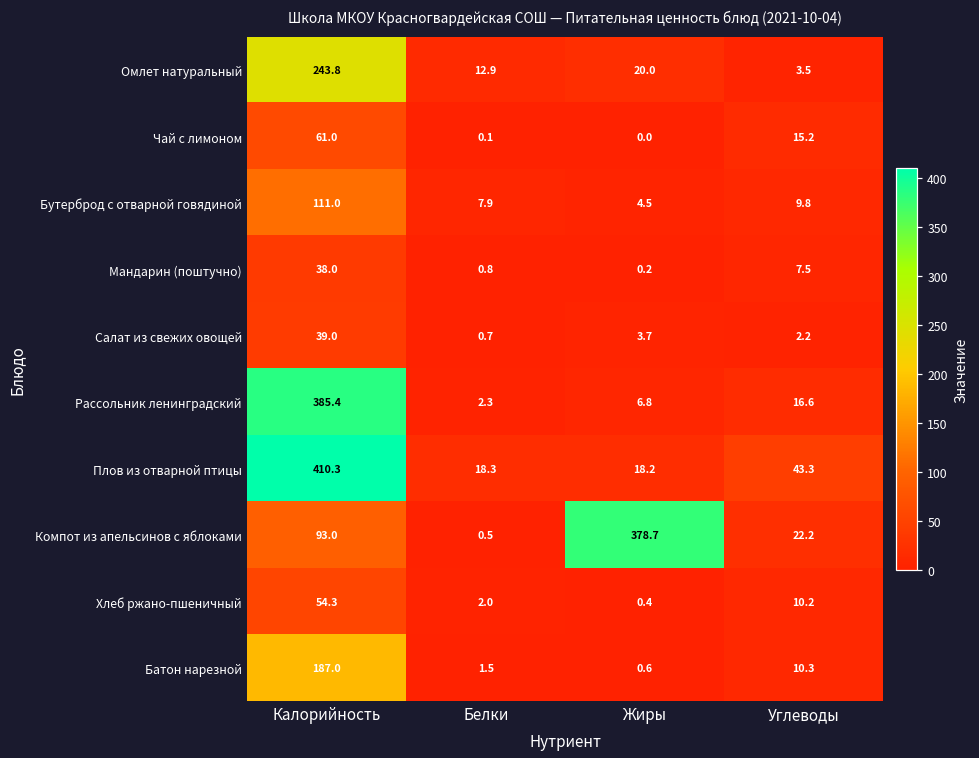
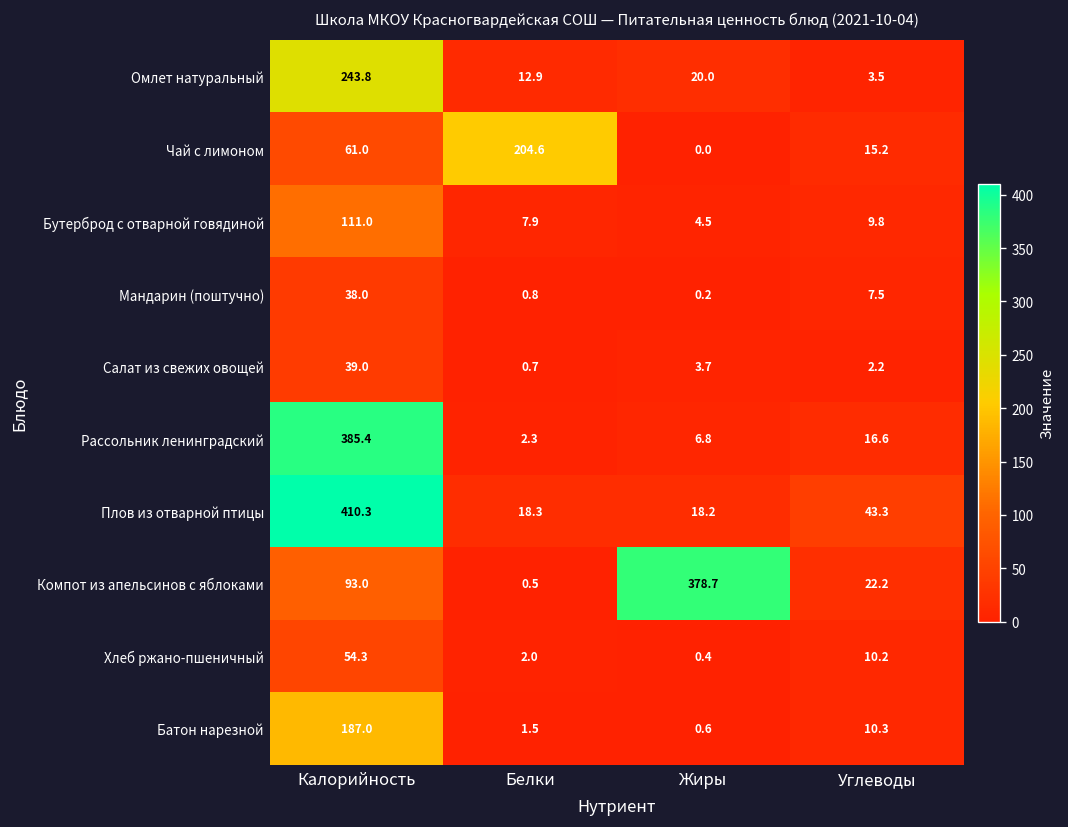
Чай с лимоном, Белки: 0.1 -> 204.6
